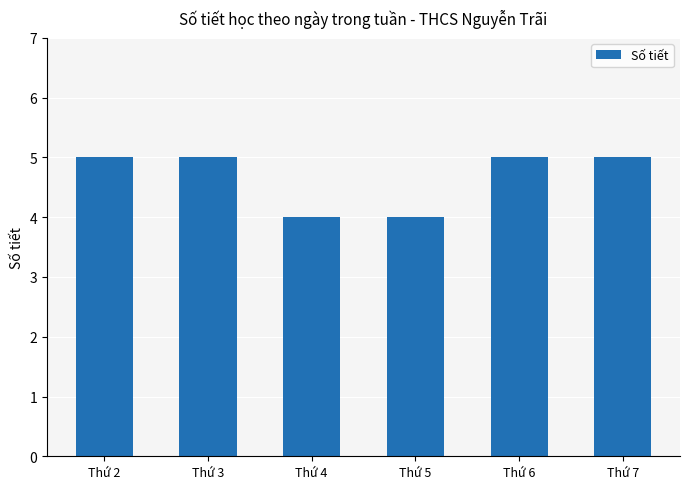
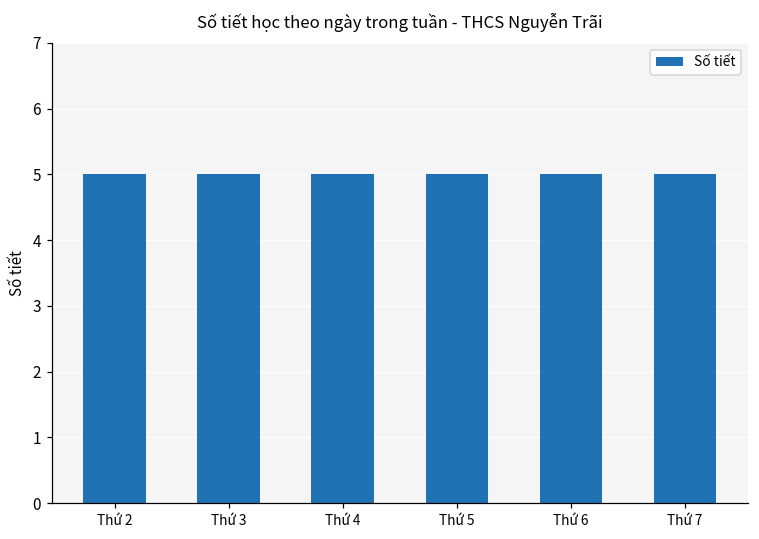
Thứ 4: 4 -> 5
Thứ 5: 4 -> 5
